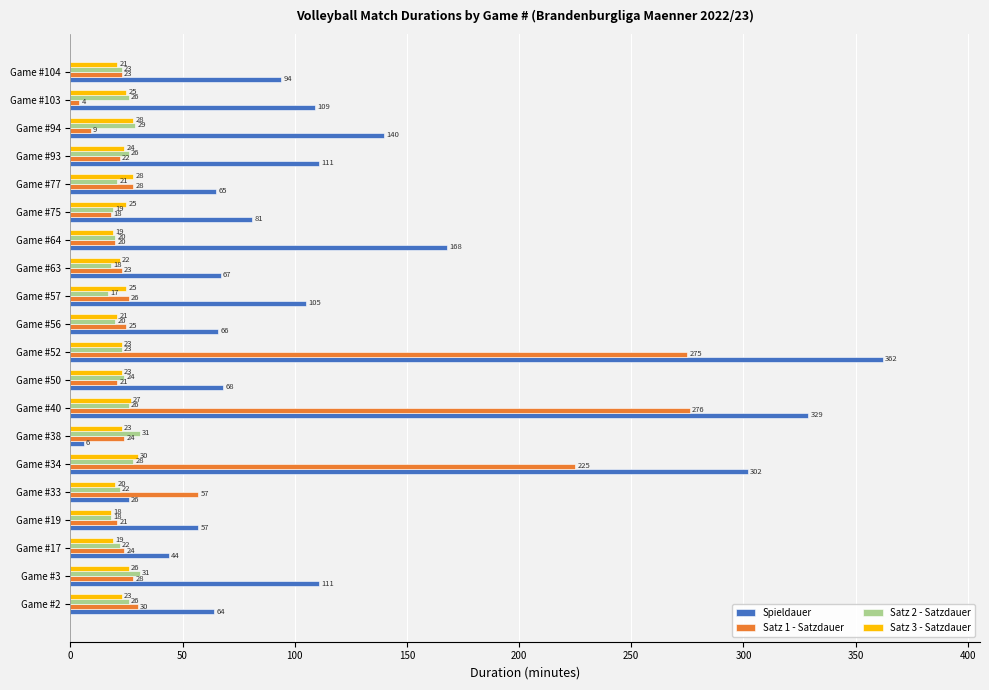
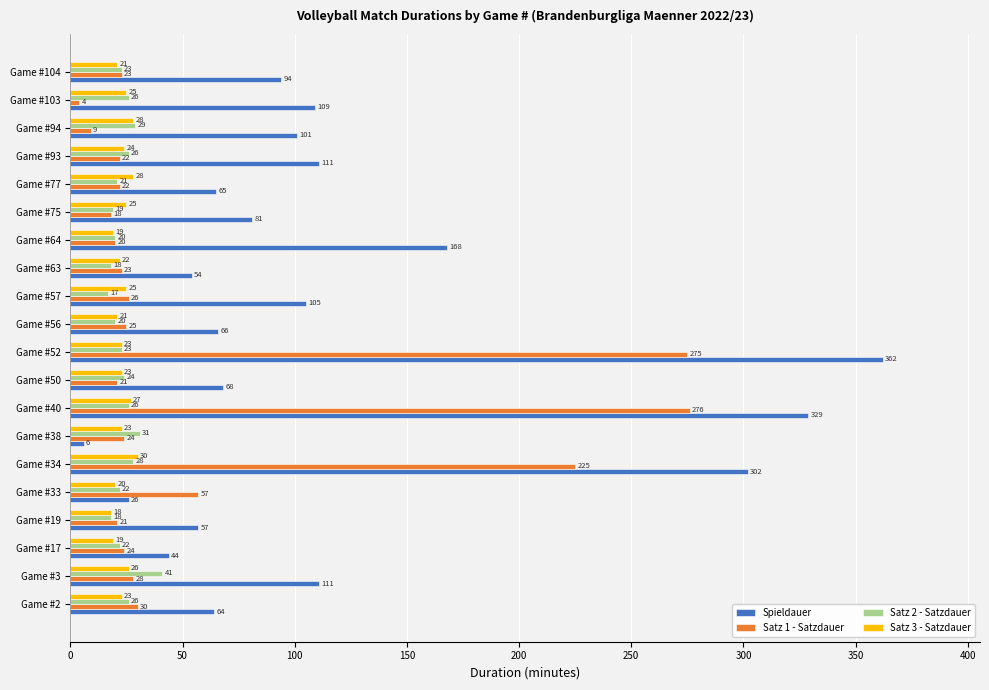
Spieldauer, Game #94: 140 -> 101
Satz 1 - Satzdauer, Game #77: 28 -> 22
Spieldauer, Game #63: 67 -> 54
Satz 2 - Satzdauer, Game #3: 31 -> 41
